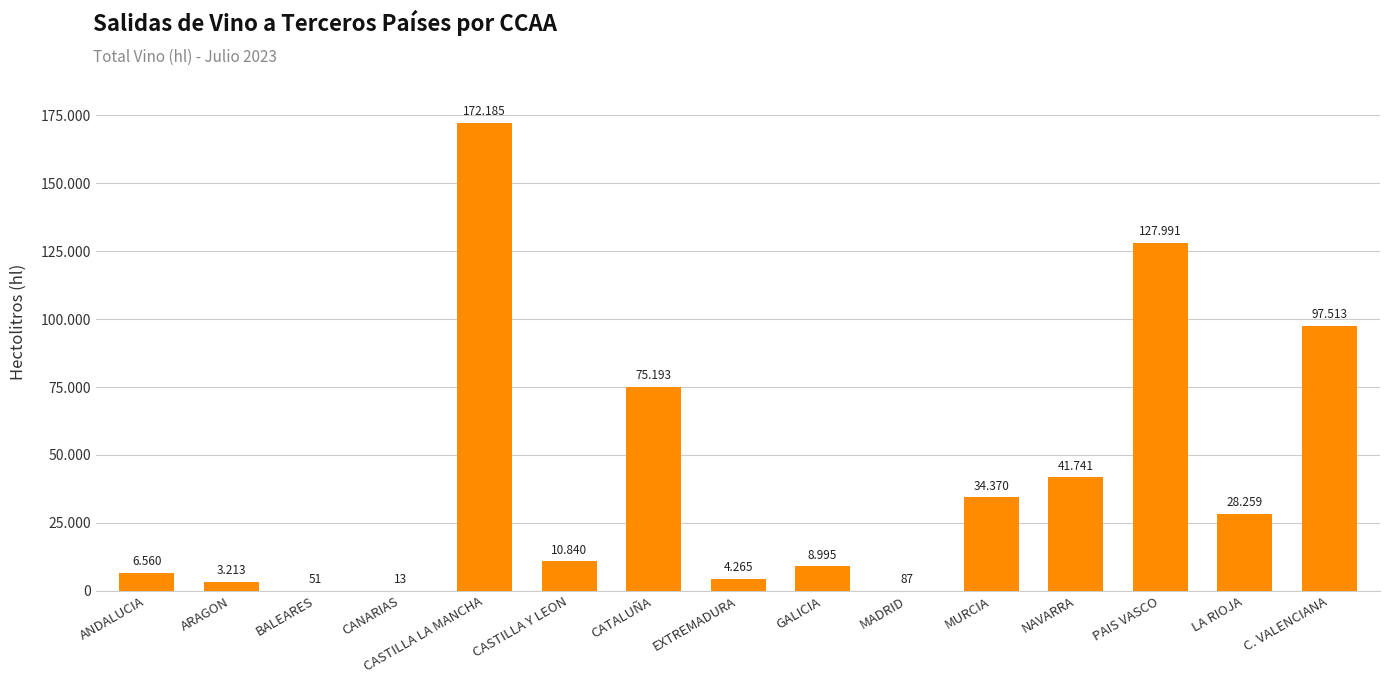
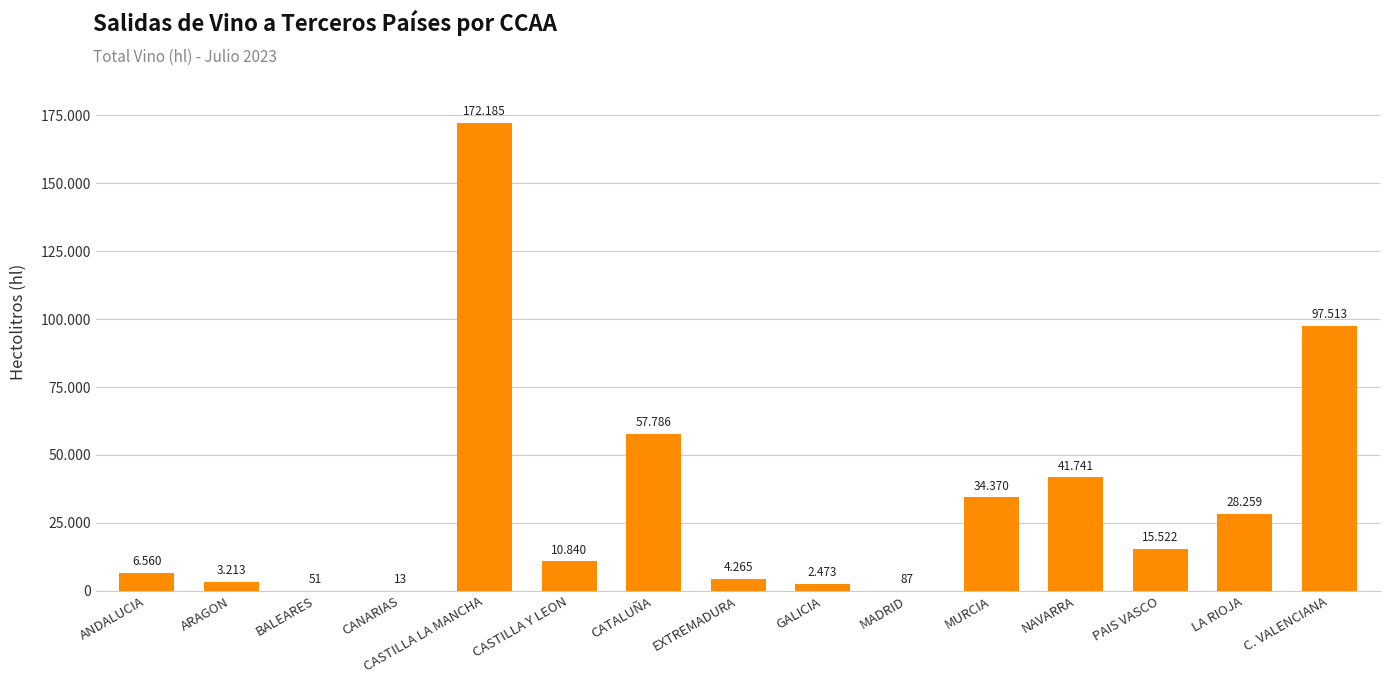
CATALUÑA: 75.193 -> 57.786
GALICIA: 8.995 -> 2.473
PAIS VASCO: 127.991 -> 15.522
